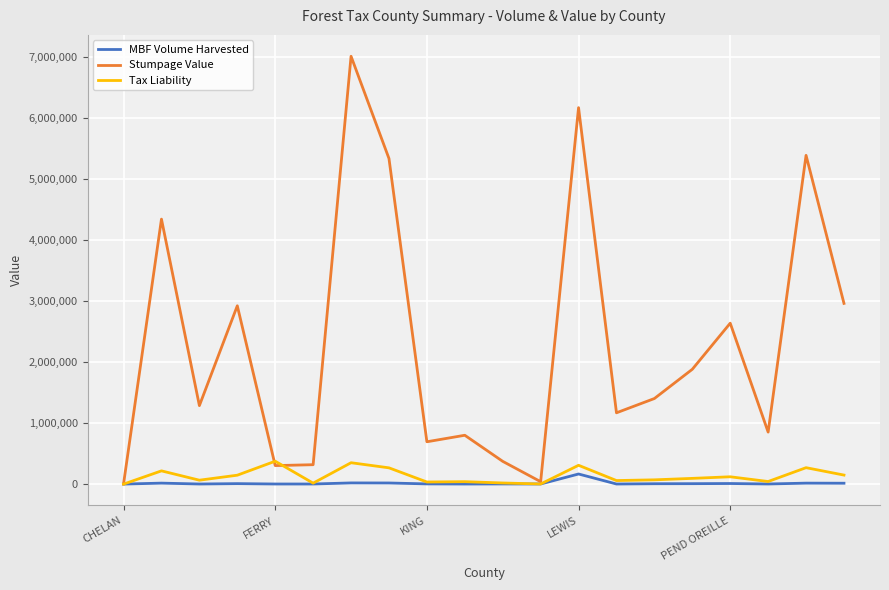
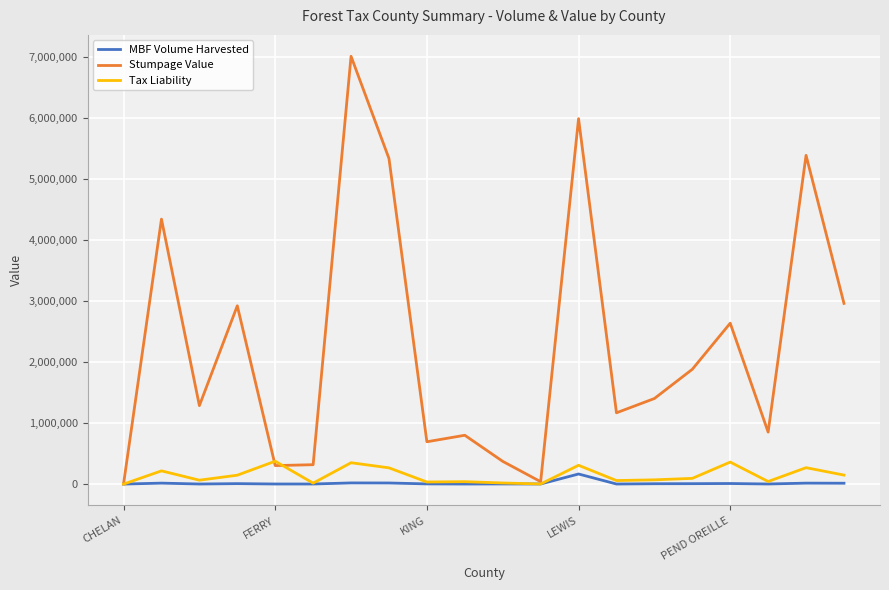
Stumpage Value, LEWIS: 6,200,000 -> 6,000,000
Tax Liability, PEND OREILLE: 100,000 -> 400,000
